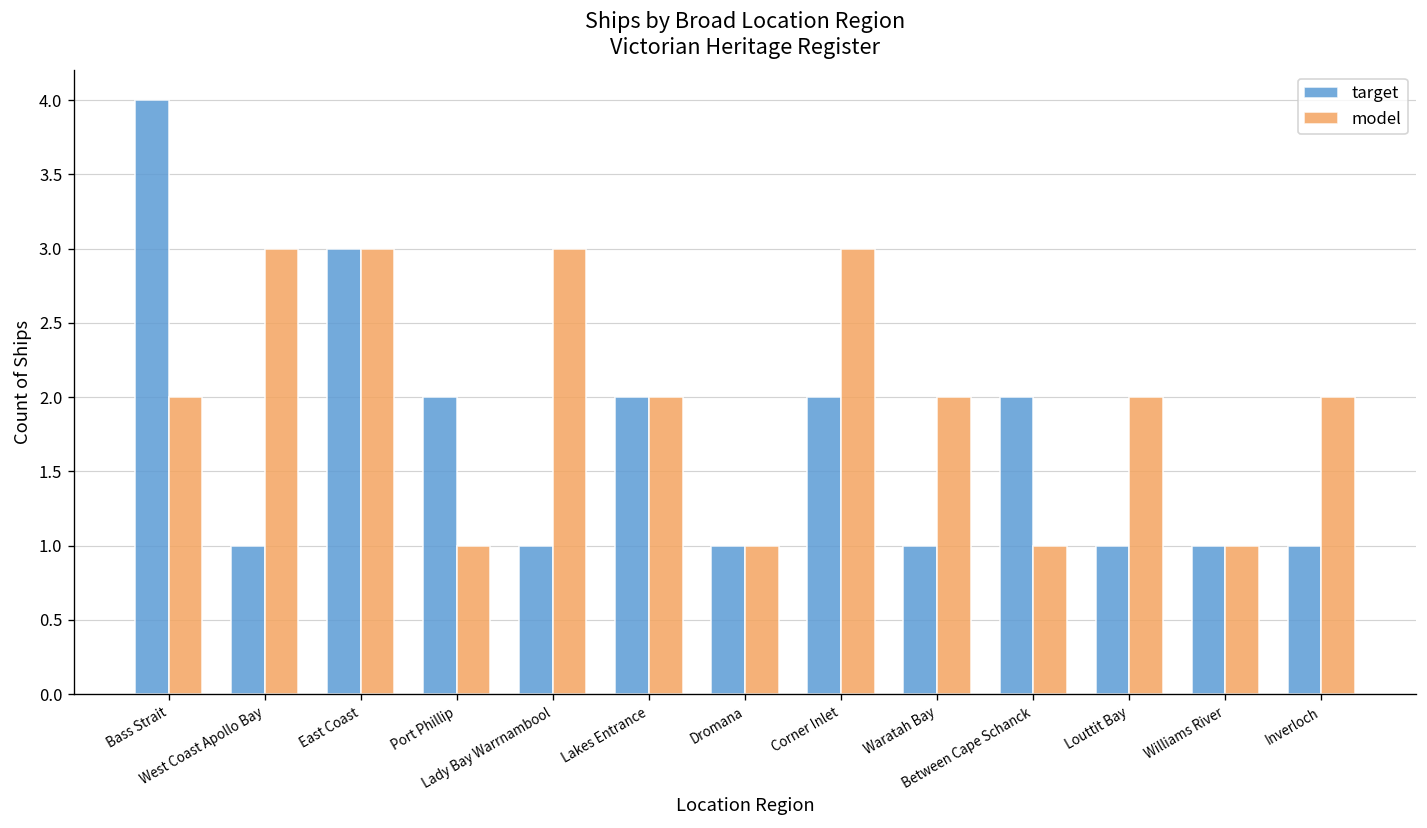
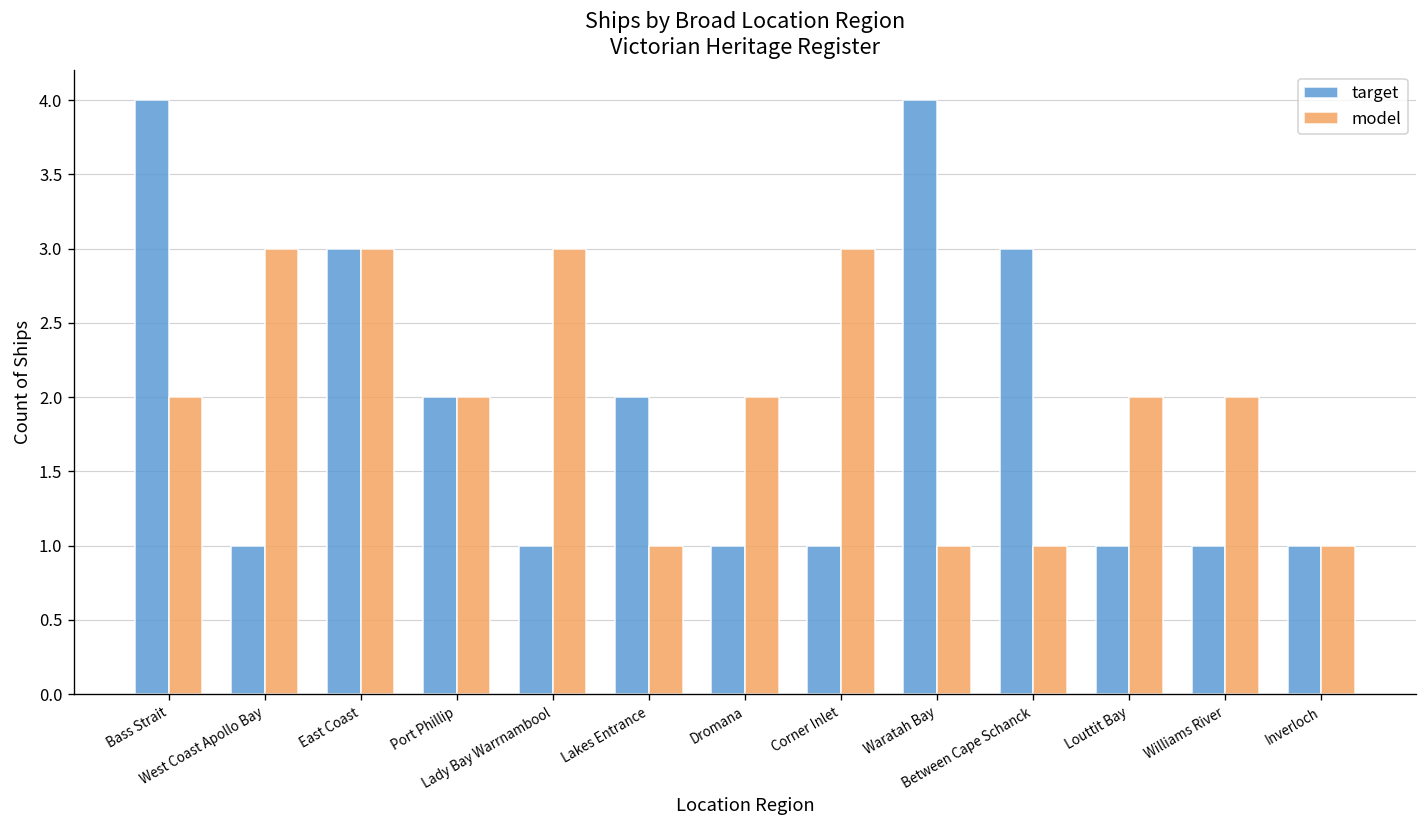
model, Port Phillip: 1 -> 2
model, Lakes Entrance: 2 -> 1
model, Dromana: 1 -> 2
target, Corner Inlet: 2 -> 1
target, Waratah Bay: 1 -> 4
model, Waratah Bay: 2 -> 1
target, Between Cape Schanck: 2 -> 3
model, Williams River: 1 -> 2
model, Inverloch: 2 -> 1
